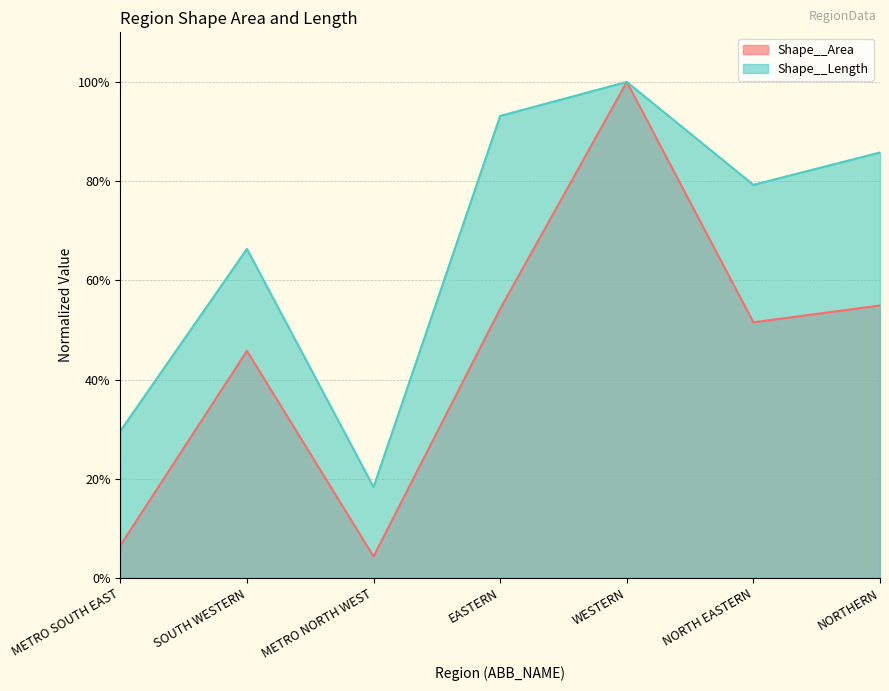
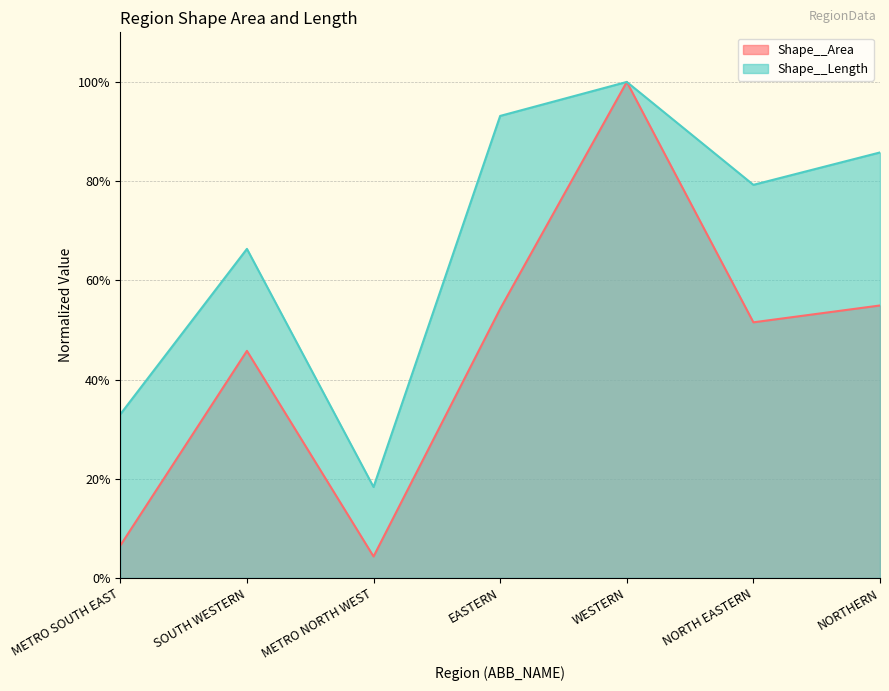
Shape__Length, METRO SOUTH EAST: 30% -> 33%
